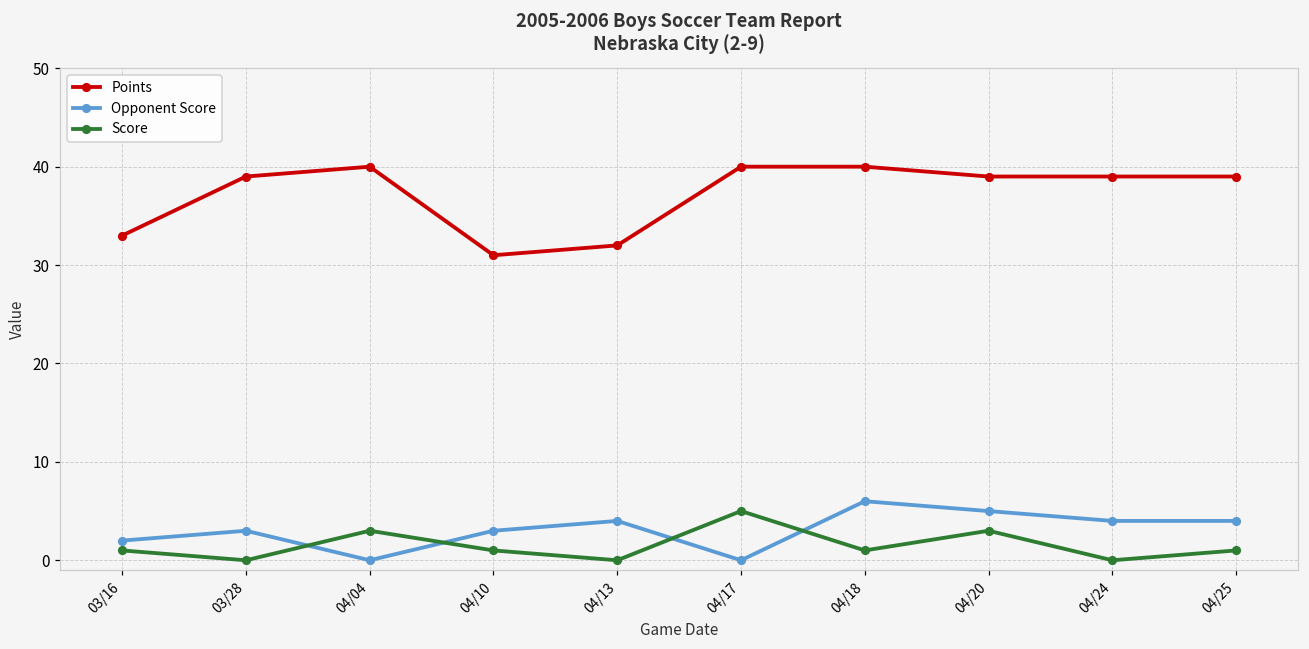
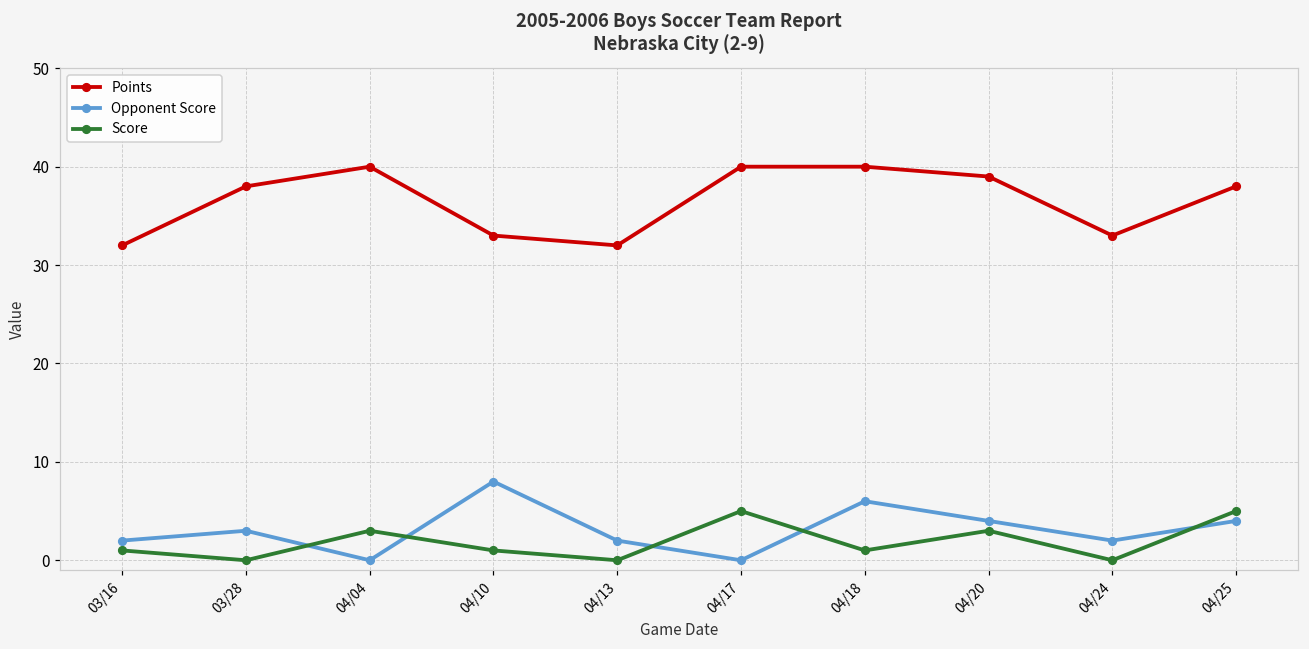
Points, 03/16: 33 -> 32
Points, 03/28: 39 -> 38
Points, 04/10: 31 -> 33
Opponent Score, 04/10: 3 -> 8
Opponent Score, 04/13: 4 -> 2
Opponent Score, 04/20: 5 -> 4
Points, 04/24: 39 -> 33
Opponent Score, 04/24: 4 -> 2
Points, 04/25: 39 -> 38
Score, 04/25: 1 -> 5
